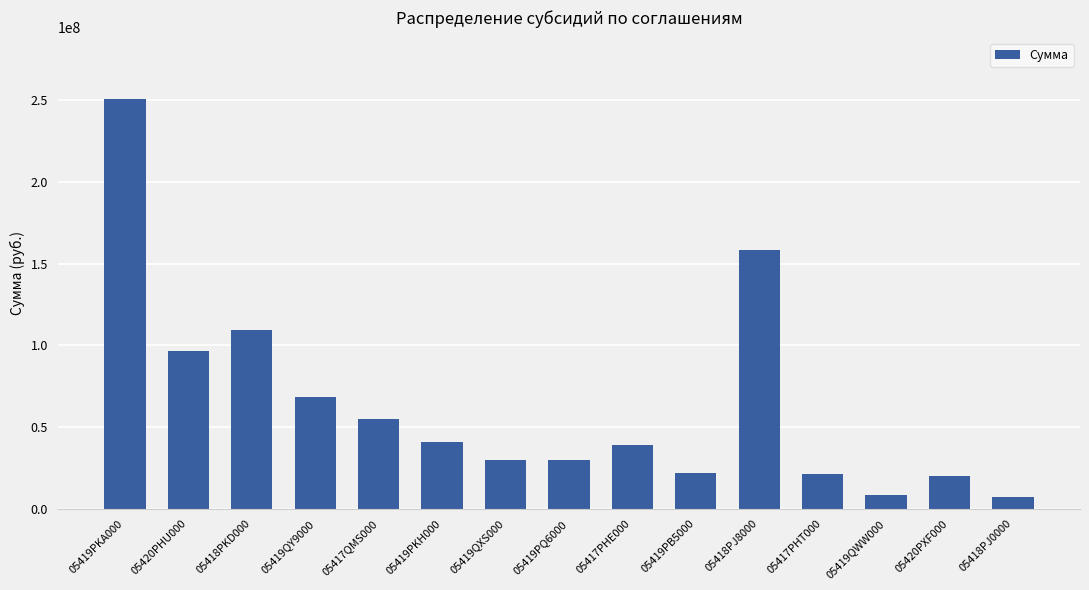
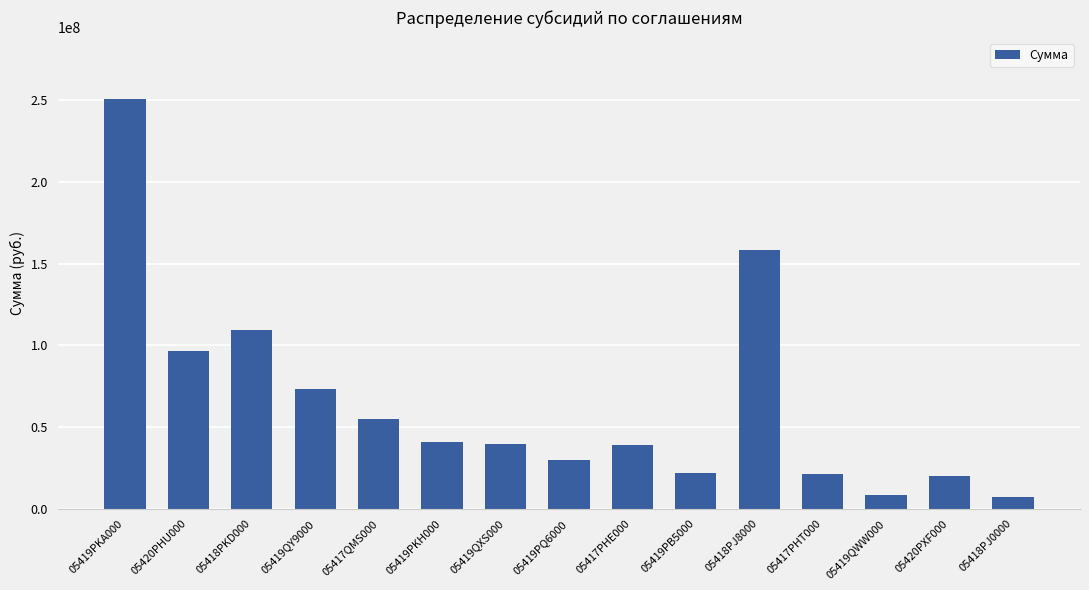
05419QY9000: 68000000 -> 73000000
05419QXS000: 30000000 -> 39000000
